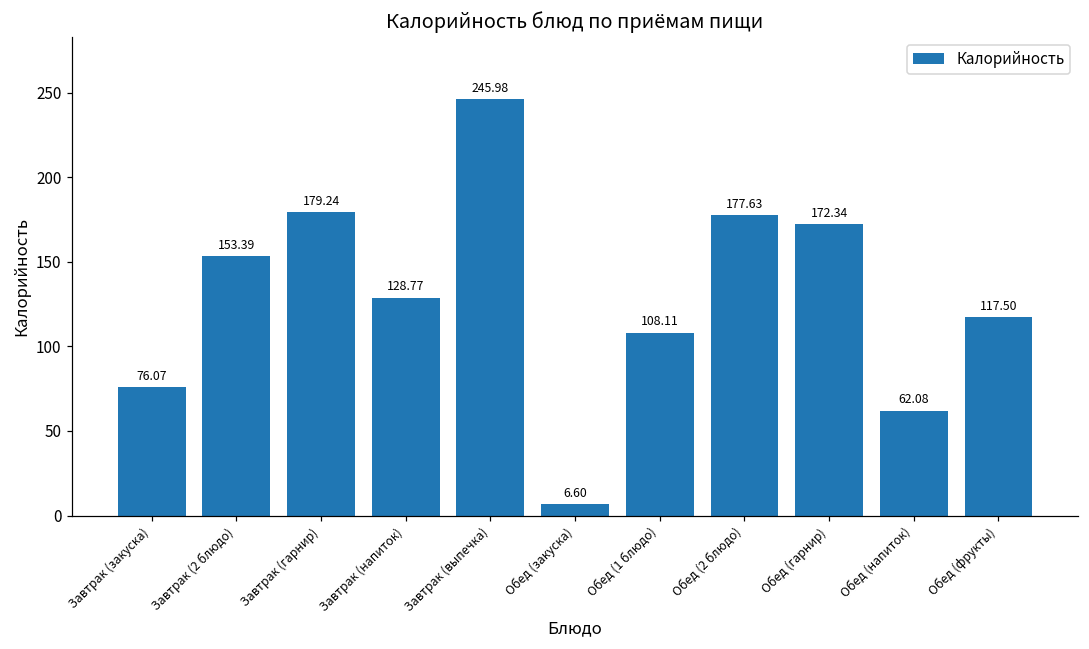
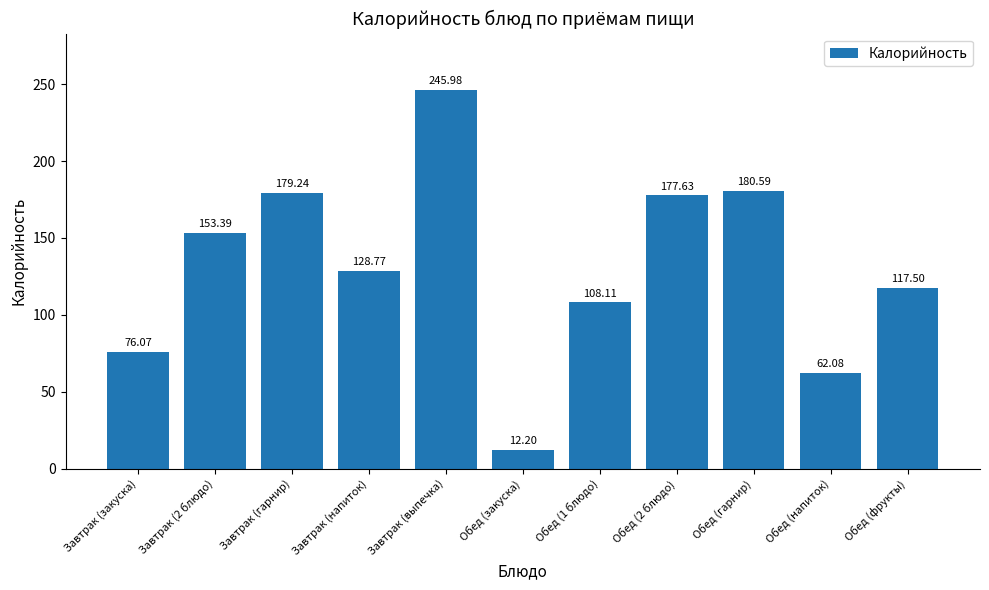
Обед (закуска): 6.60 -> 12.20
Обед (гарнир): 172.34 -> 180.59
